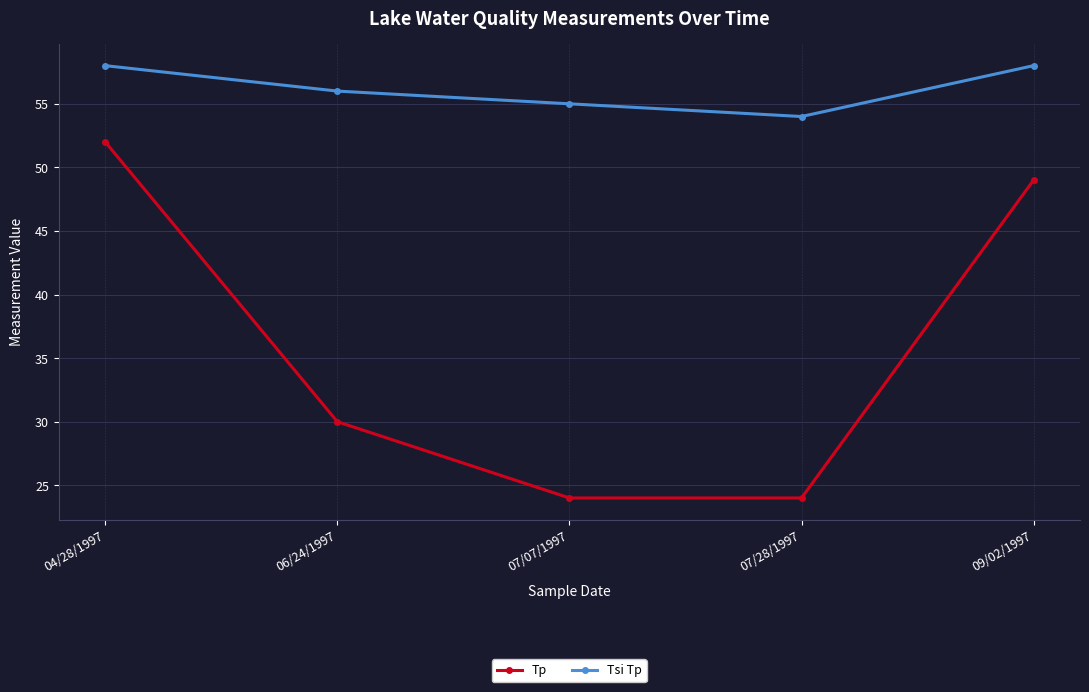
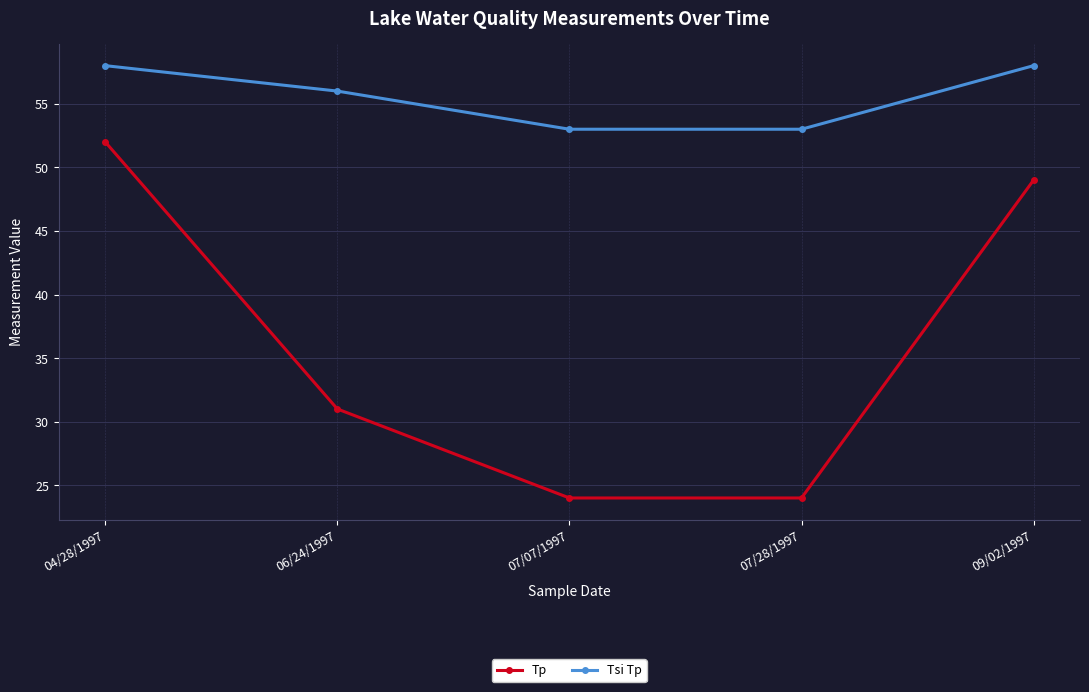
Tp, 06/24/1997: 30 -> 31
Tsi Tp, 07/07/1997: 55 -> 53
Tsi Tp, 07/28/1997: 54 -> 53
